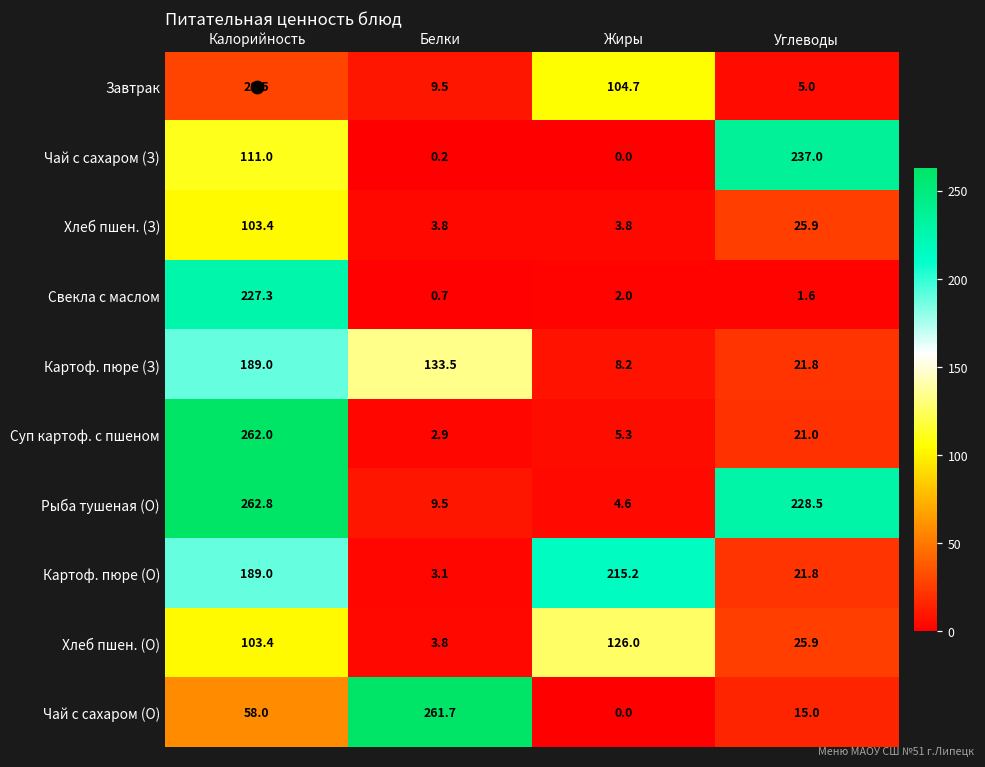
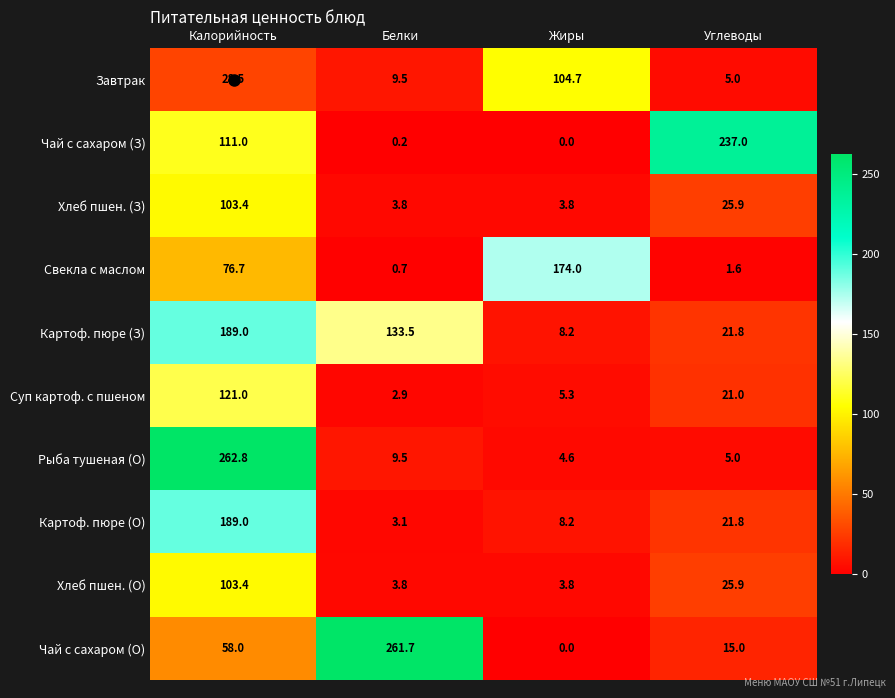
Свекла с маслом, Калорийность: 227.3 -> 76.7
Свекла с маслом, Жиры: 2.0 -> 174.0
Суп картоф. с пшеном, Калорийность: 262.0 -> 121.0
Рыба тушеная (О), Углеводы: 228.5 -> 5.0
Картоф. пюре (О), Жиры: 215.2 -> 8.2
Хлеб пшен. (О), Жиры: 126.0 -> 3.8
